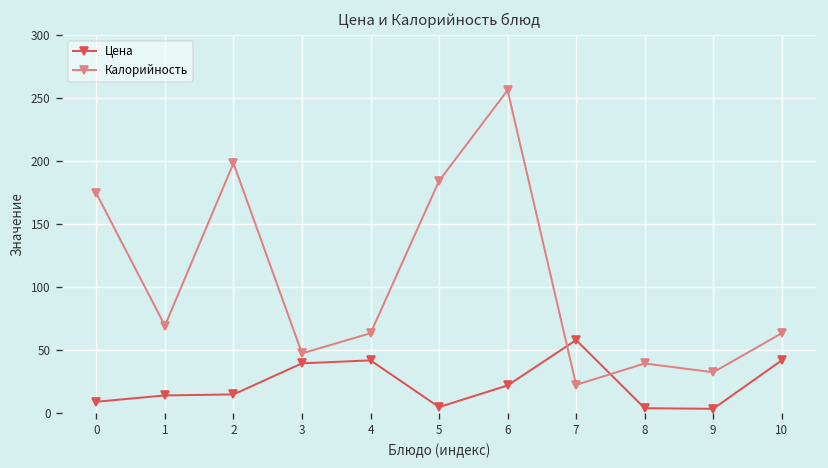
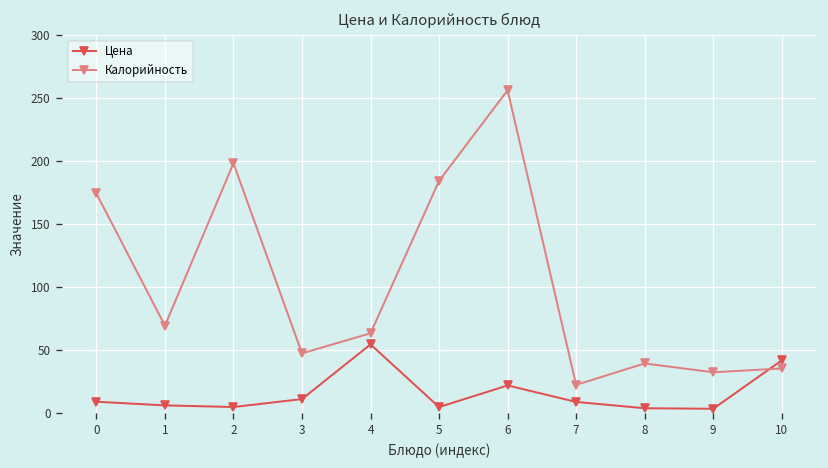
Цена, 1: 14 -> 6
Цена, 2: 14 -> 4
Цена, 3: 39 -> 11
Цена, 4: 41 -> 54
Цена, 7: 58 -> 8
Калорийность, 10: 63 -> 35
